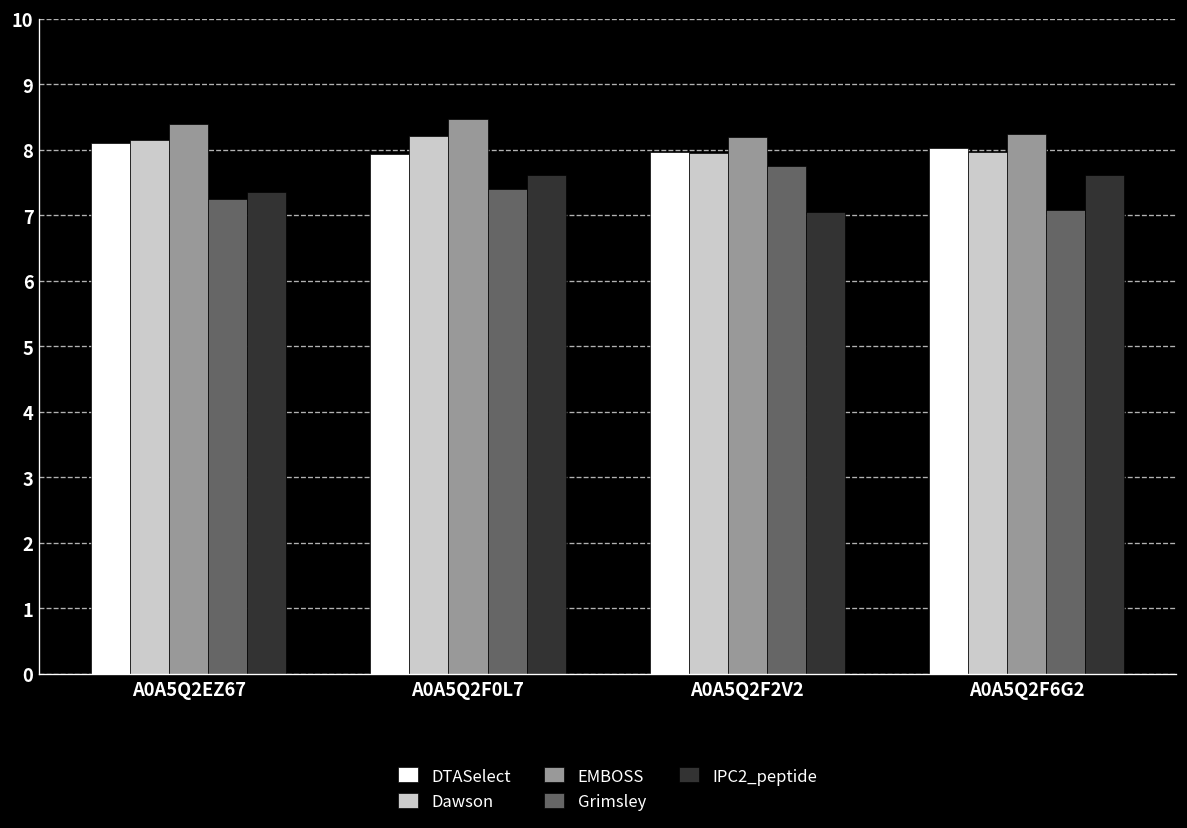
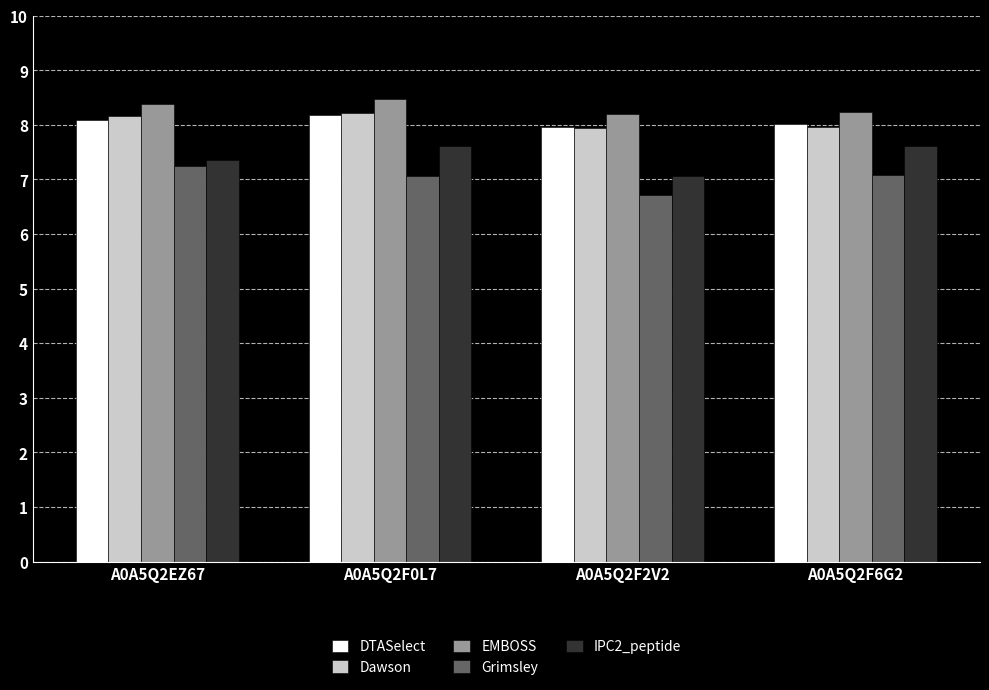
DTASelect, A0A5Q2F0L7: 7.9 -> 8.2
Grimsley, A0A5Q2F0L7: 7.4 -> 7.1
Grimsley, A0A5Q2F2V2: 7.8 -> 6.7
